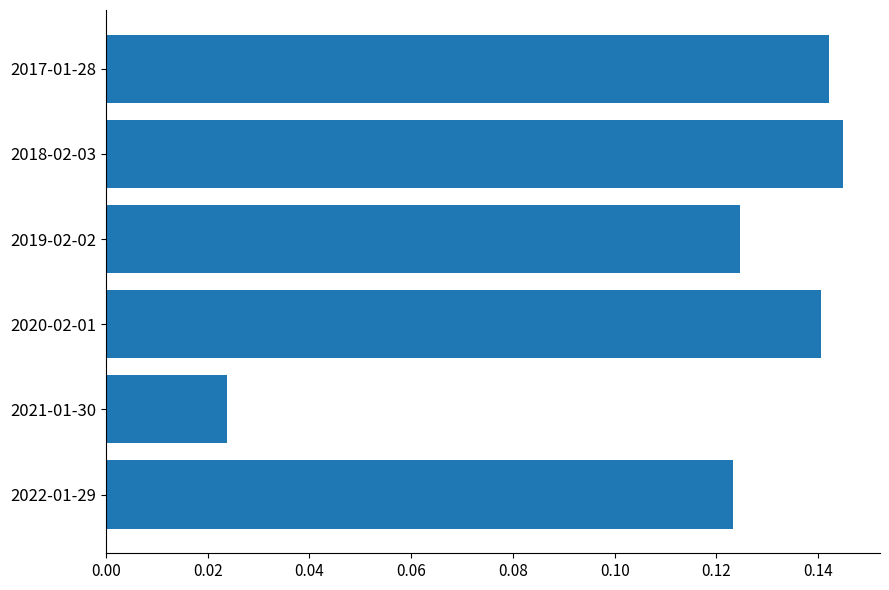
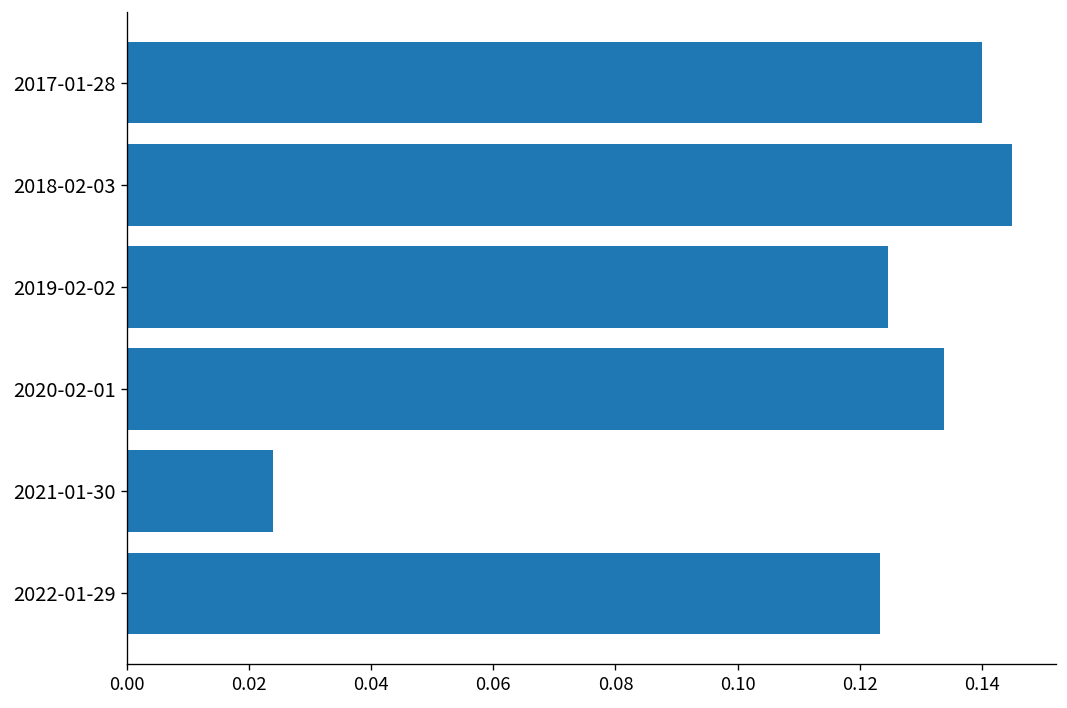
2017-01-28: 0.142 -> 0.140
2020-02-01: 0.141 -> 0.134
